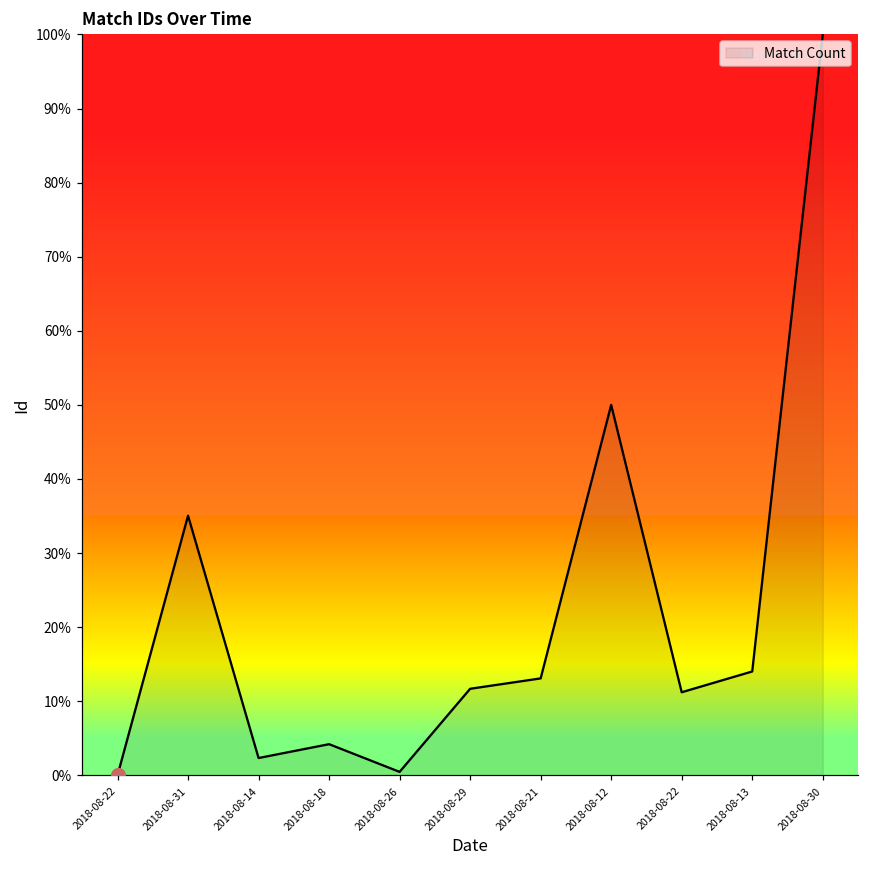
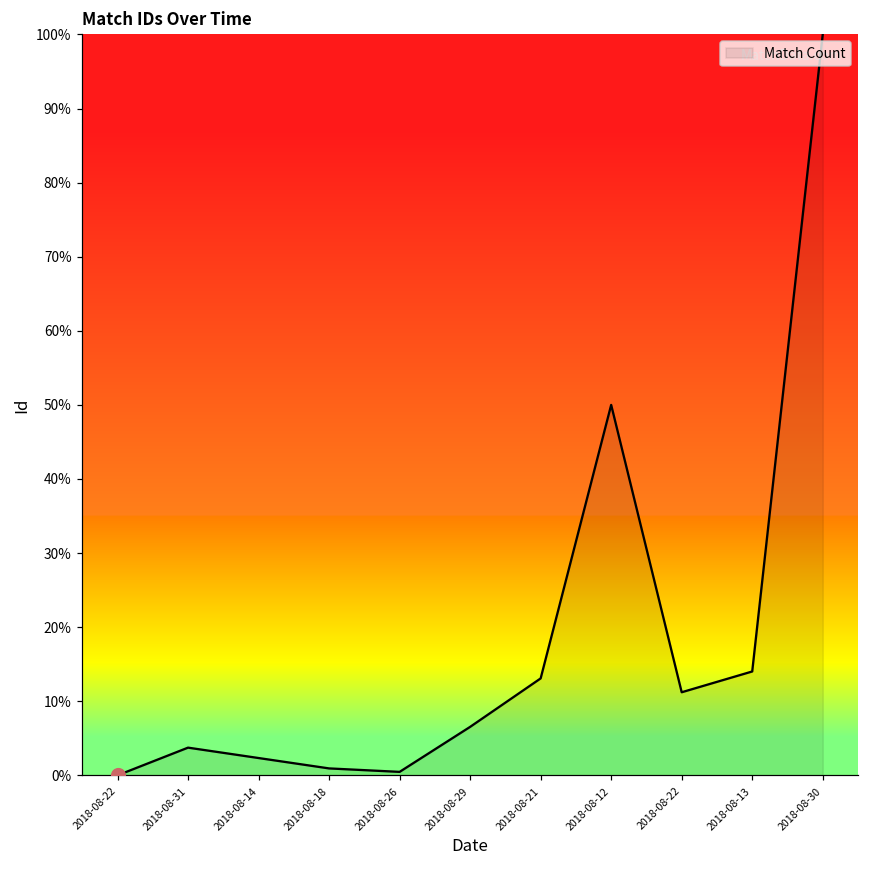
Match Count, 2018-08-31: 35% -> 4%
Match Count, 2018-08-18: 4% -> 1%
Match Count, 2018-08-29: 12% -> 7%
